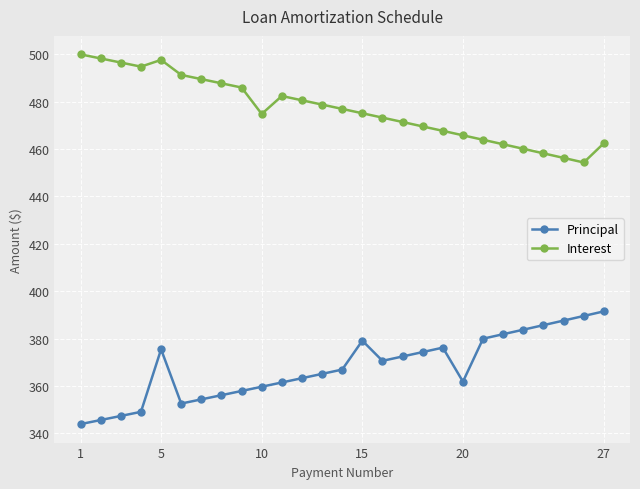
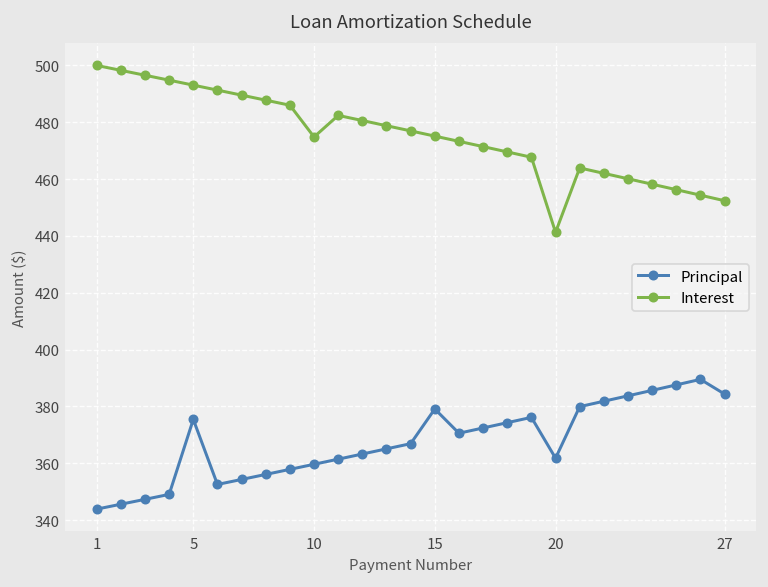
Interest, 5: 498 -> 493
Interest, 20: 466 -> 441
Principal, 27: 391 -> 384
Interest, 27: 462 -> 452
